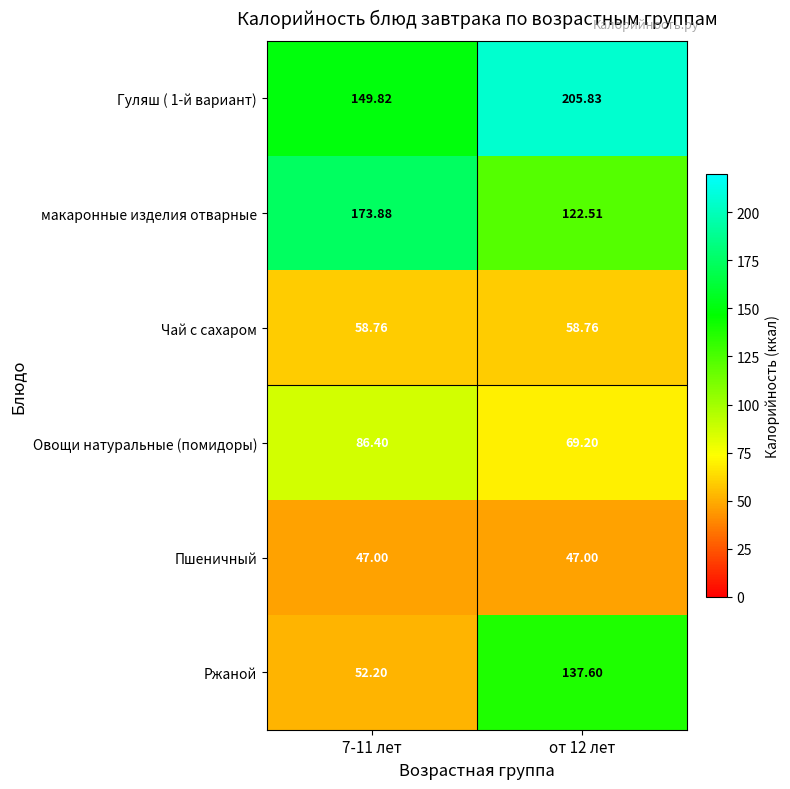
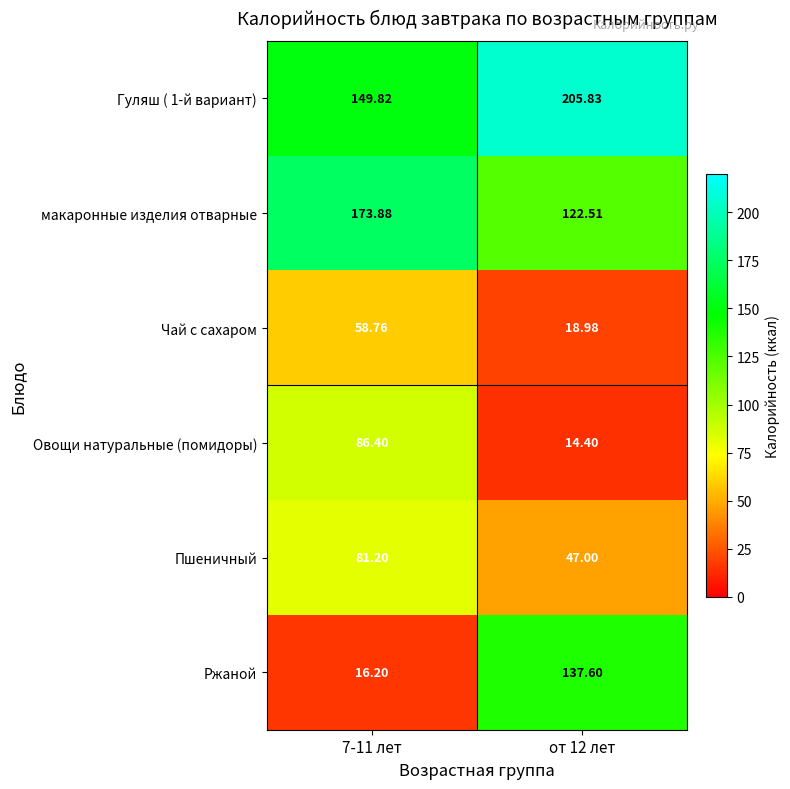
Чай с сахаром, от 12 лет: 58.76 -> 18.98
Овощи натуральные (помидоры), от 12 лет: 69.20 -> 14.40
Пшеничный, 7-11 лет: 47.00 -> 81.20
Ржаной, 7-11 лет: 52.20 -> 16.20
